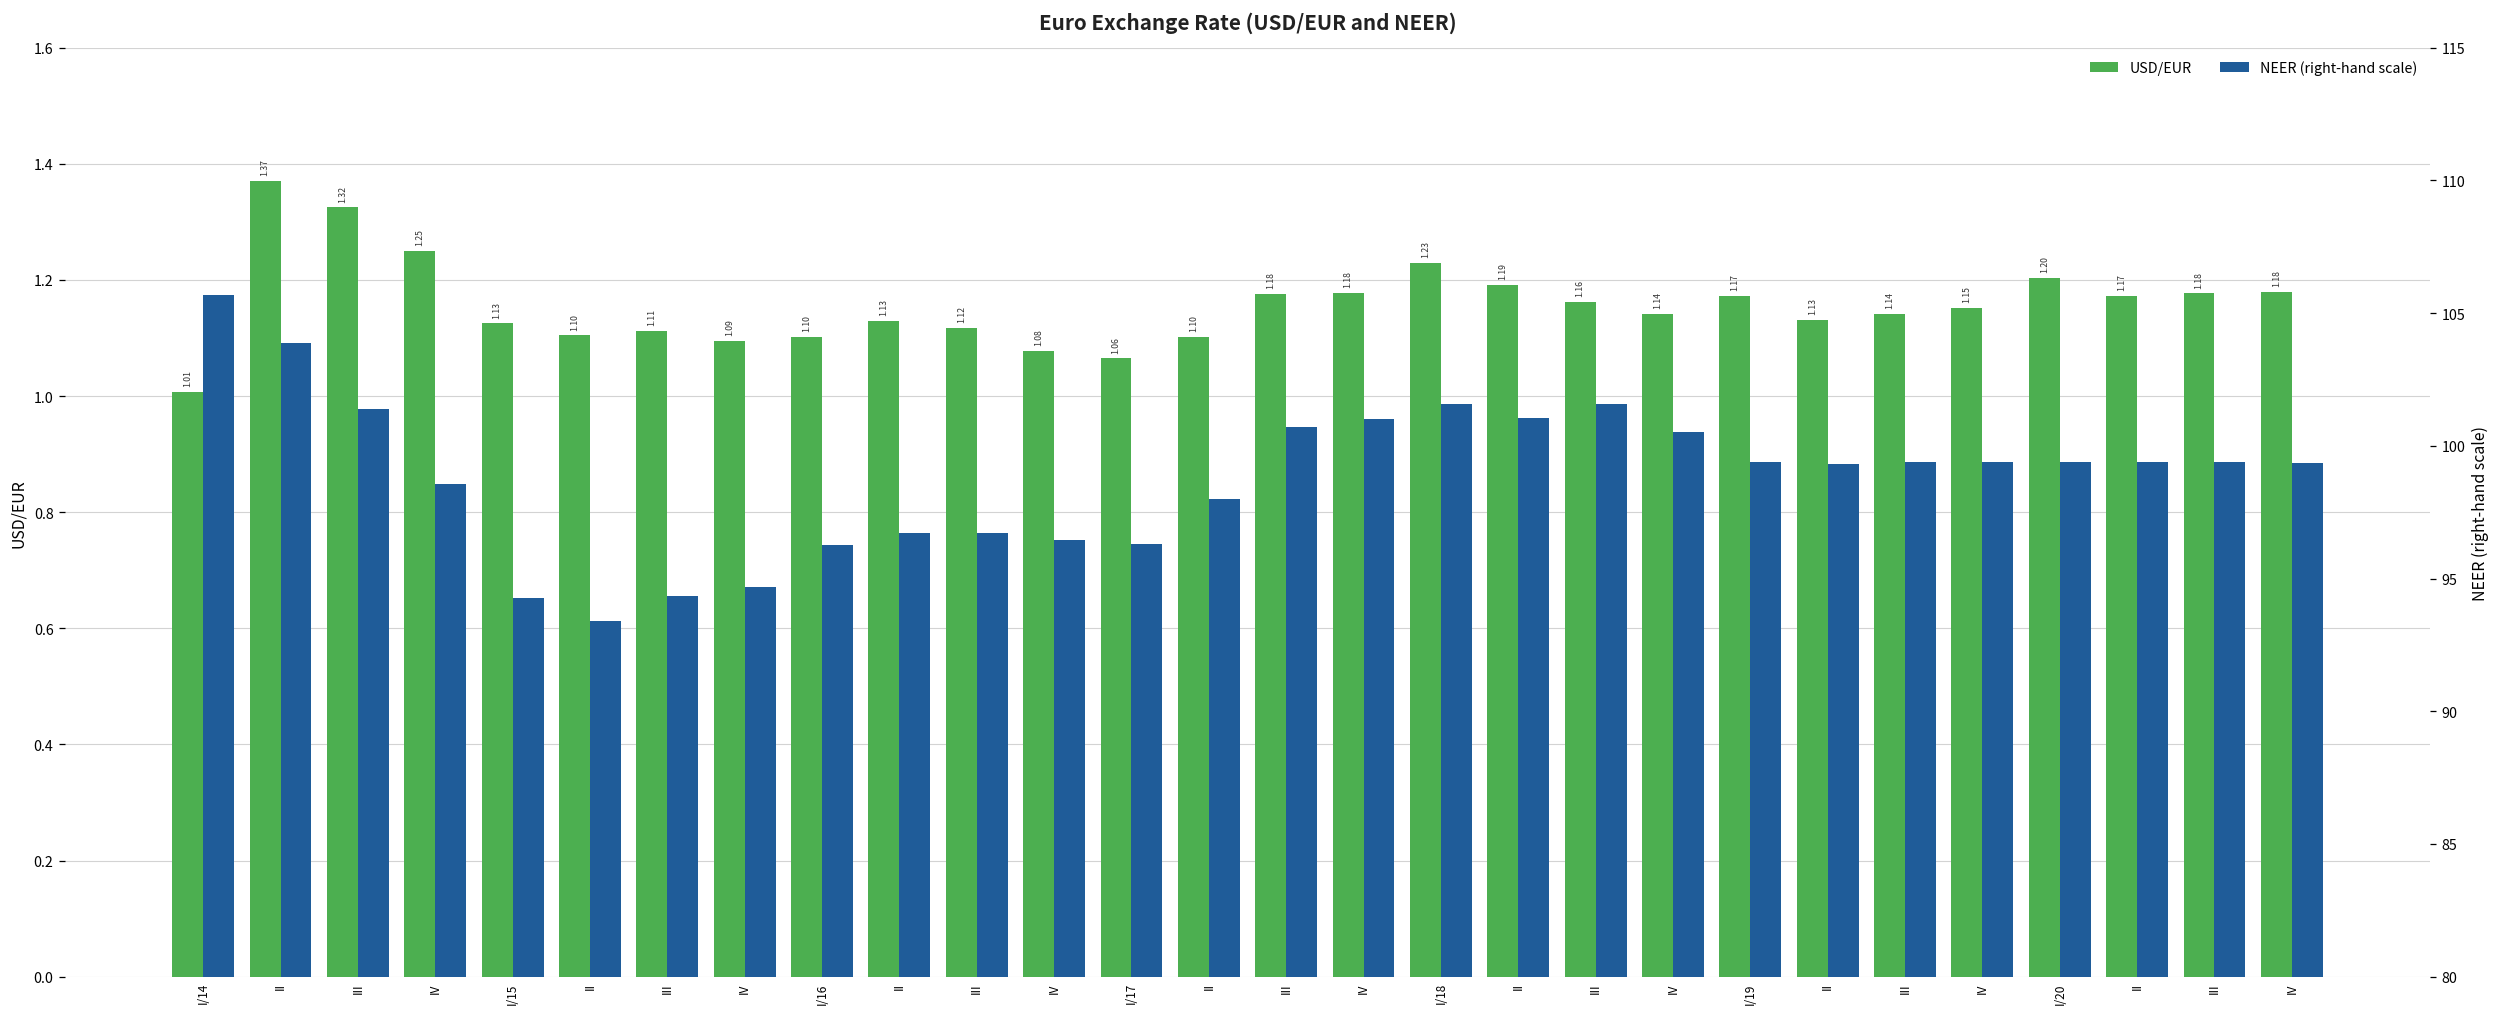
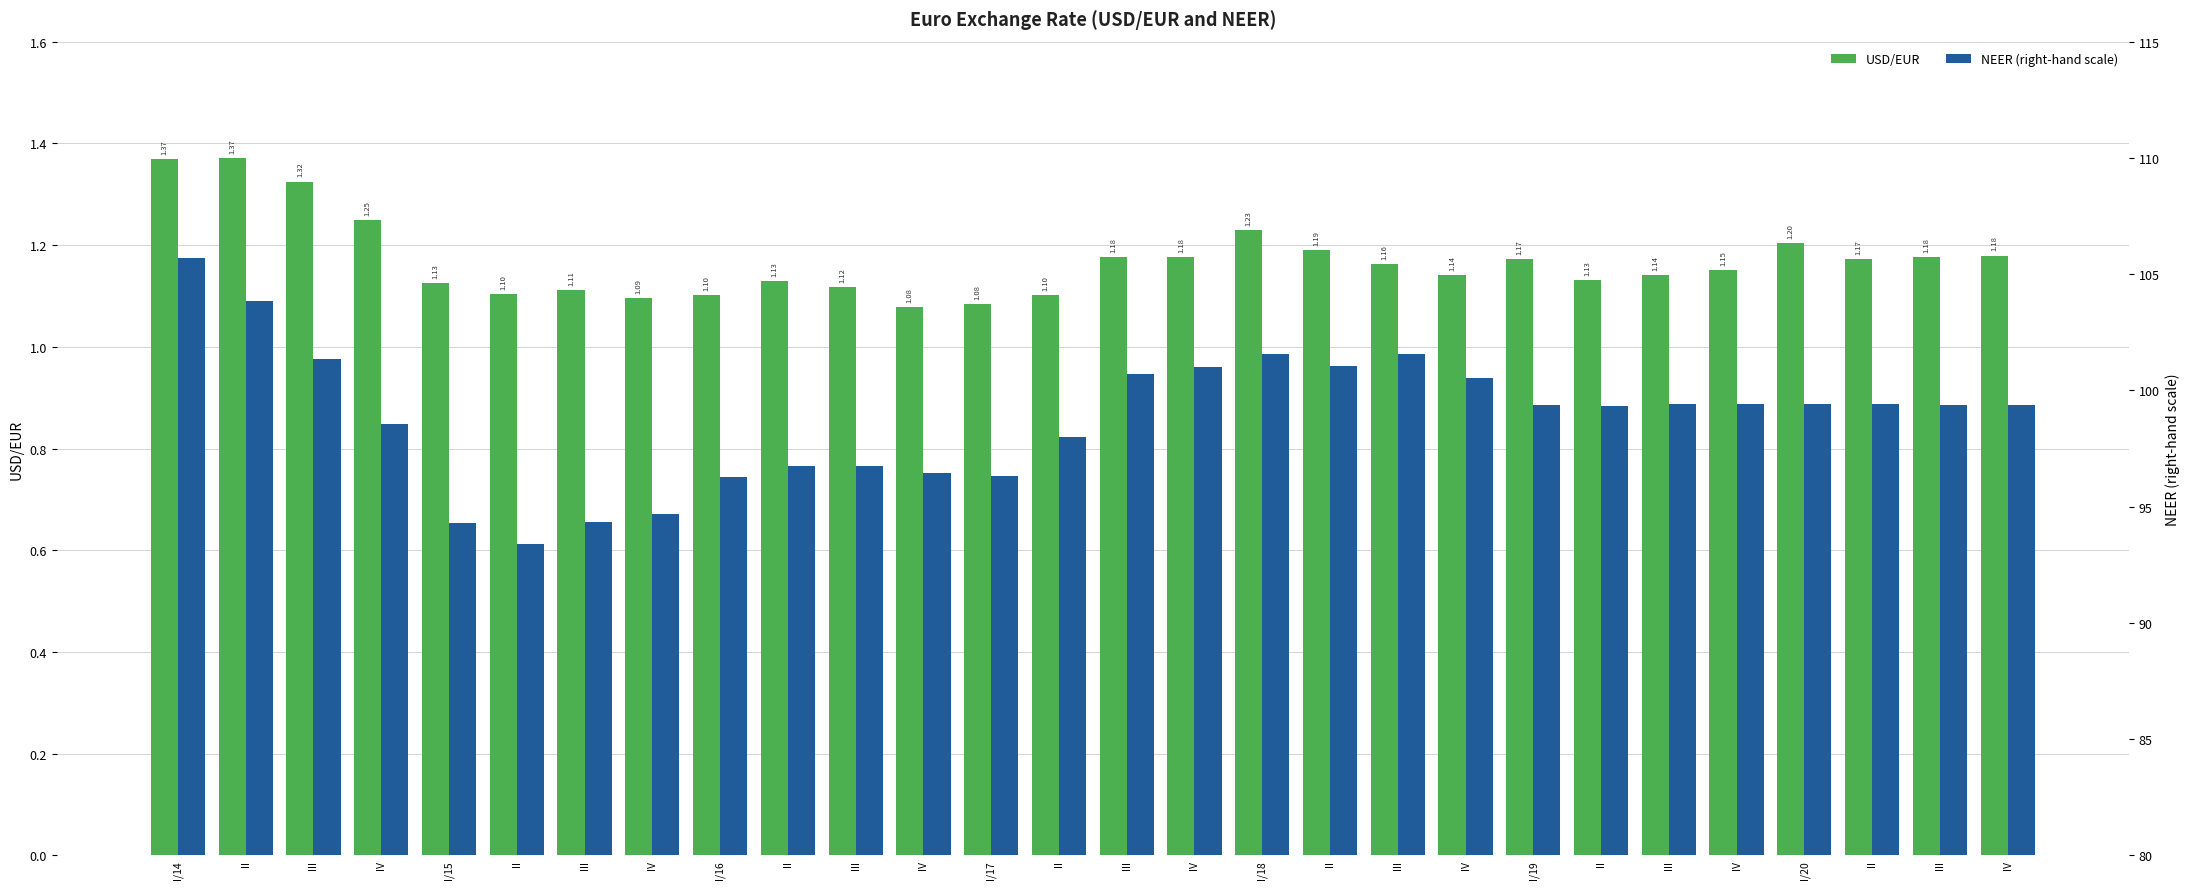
USD/EUR, I/14: 1.01 -> 1.37
USD/EUR, I/17: 1.06 -> 1.08
